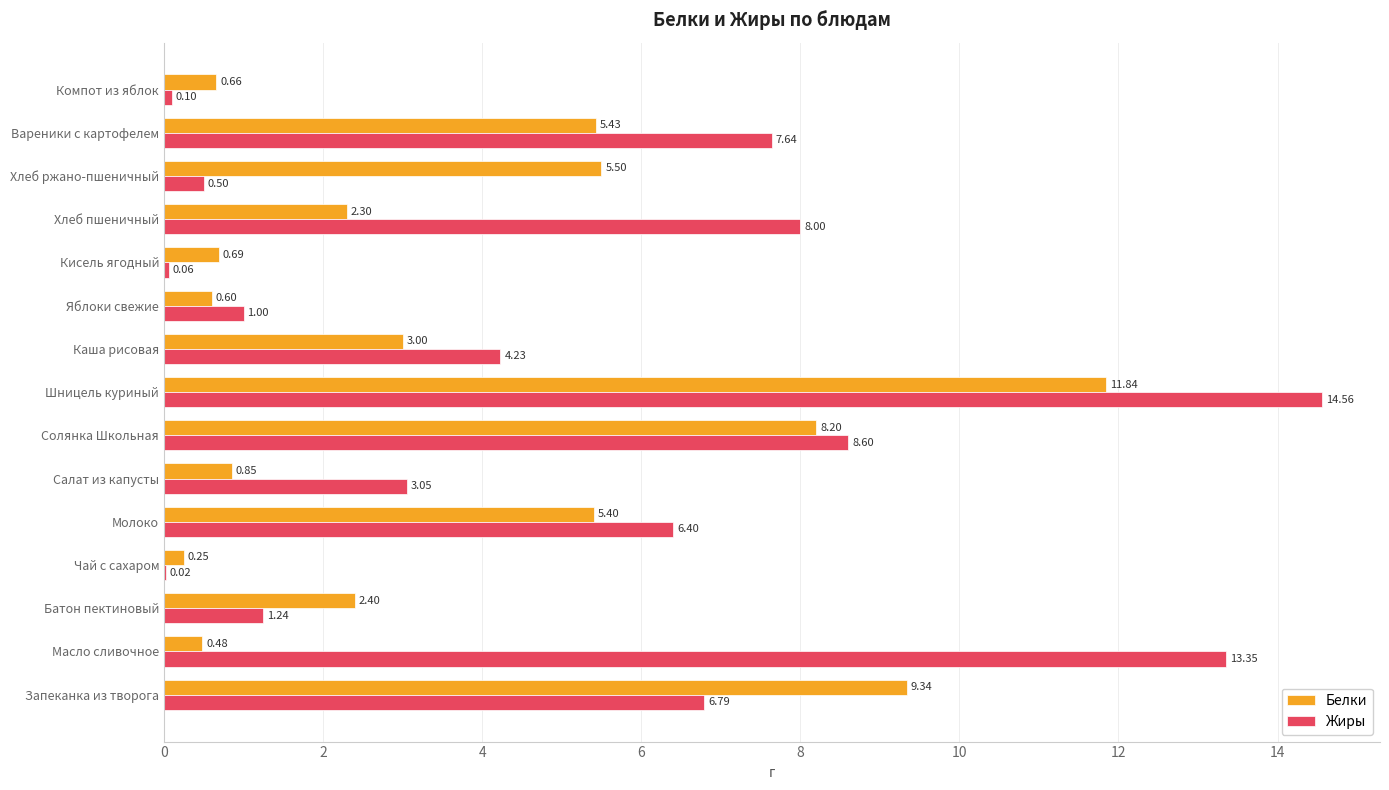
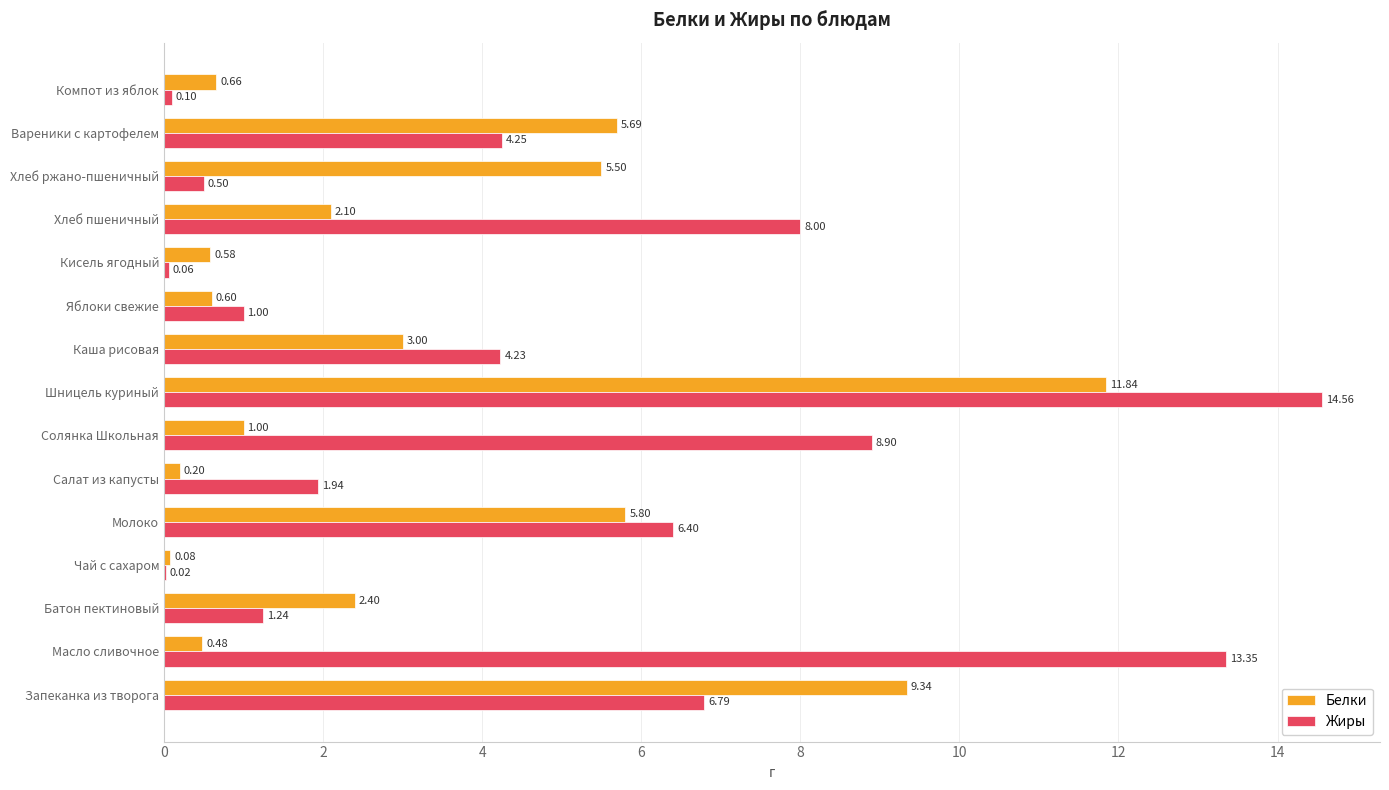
Белки, Вареники с картофелем: 5.43 -> 5.69
Жиры, Вареники с картофелем: 7.64 -> 4.25
Белки, Хлеб пшеничный: 2.30 -> 2.10
Белки, Кисель ягодный: 0.69 -> 0.58
Белки, Солянка Школьная: 8.20 -> 1.00
Жиры, Солянка Школьная: 8.60 -> 8.90
Белки, Салат из капусты: 0.85 -> 0.20
Жиры, Салат из капусты: 3.05 -> 1.94
Белки, Молоко: 5.40 -> 5.80
Белки, Чай с сахаром: 0.25 -> 0.08
